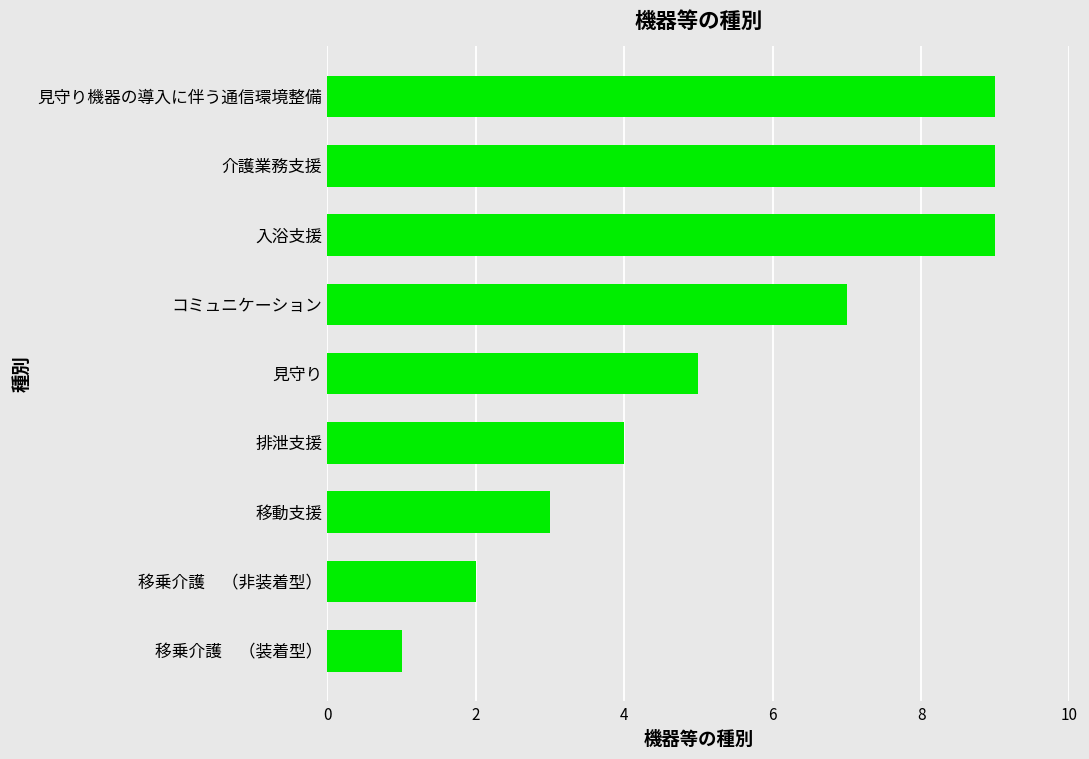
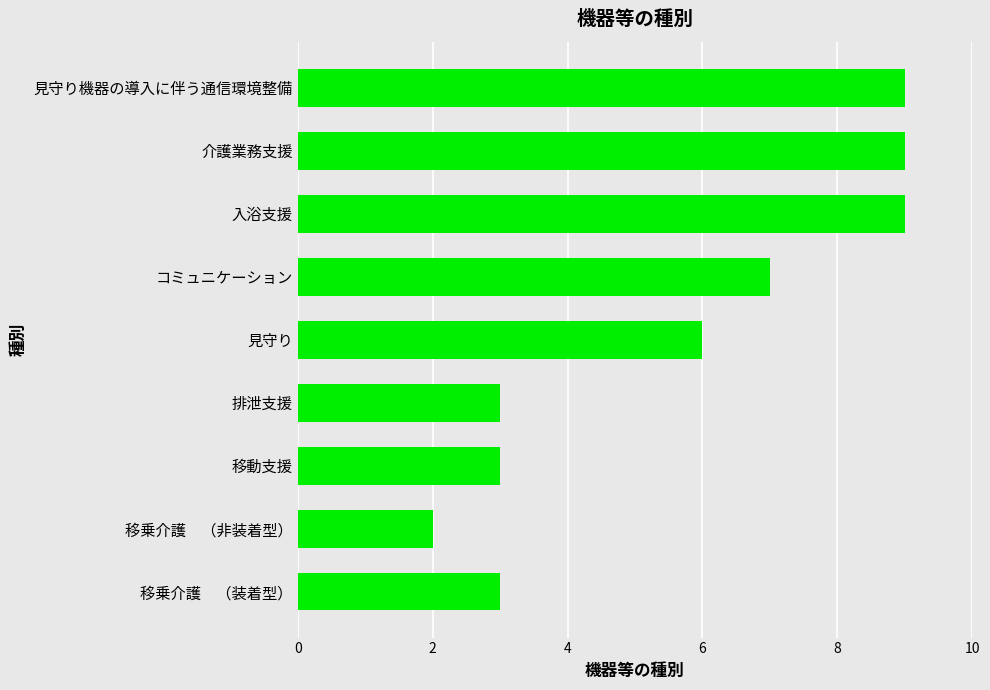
見守り: 5 -> 6
排泄支援: 4 -> 3
移乗介護 （装着型）: 1 -> 3
